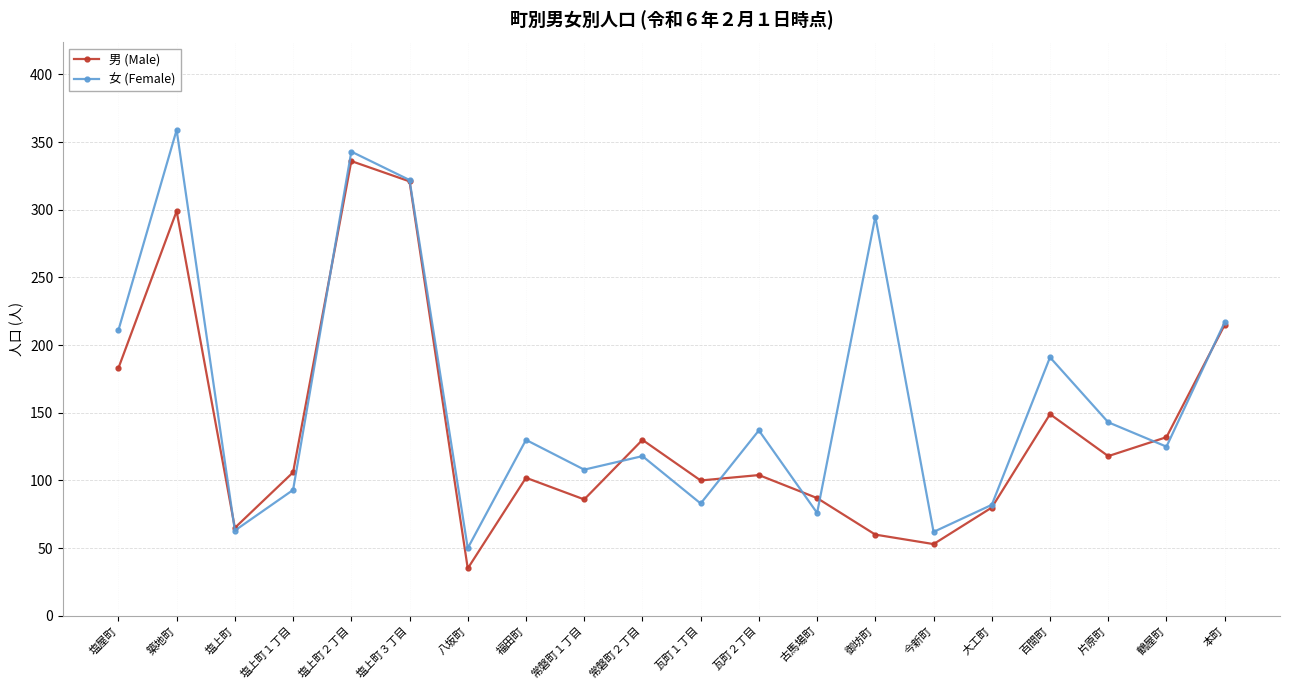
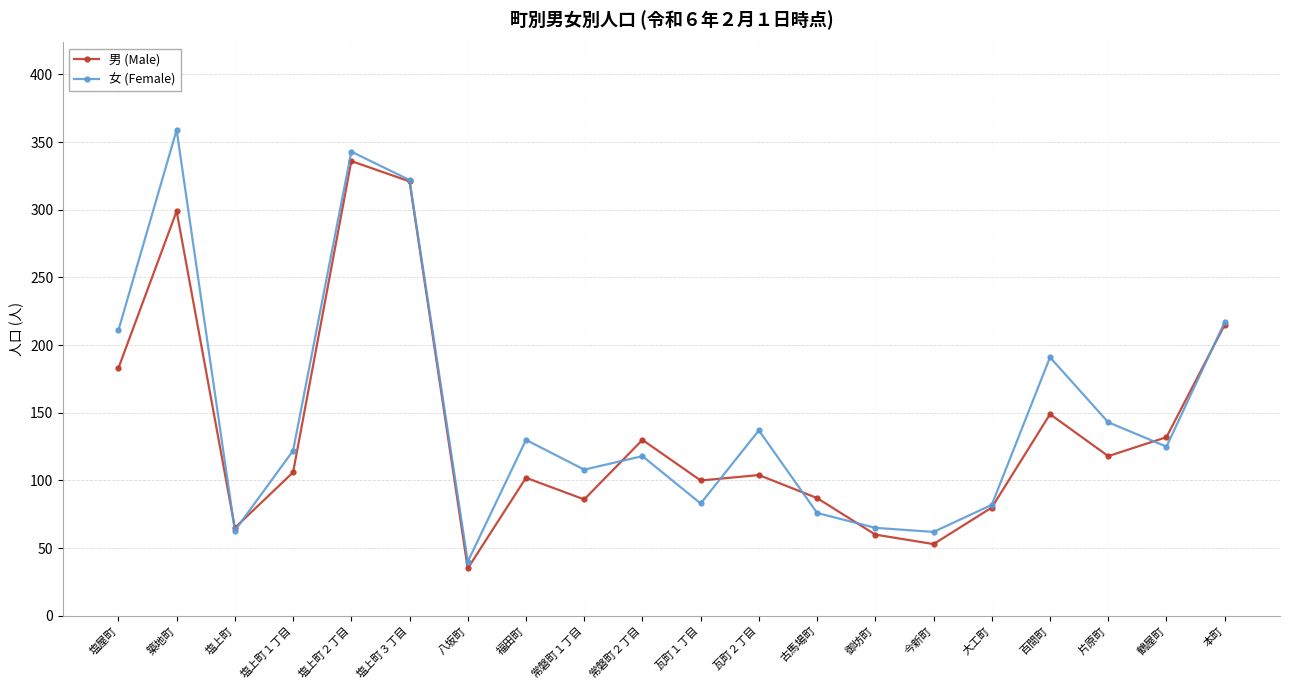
女 (Female), 塩上町１丁目: 93 -> 122
女 (Female), 八坂町: 50 -> 40
女 (Female), 御坊町: 295 -> 65
